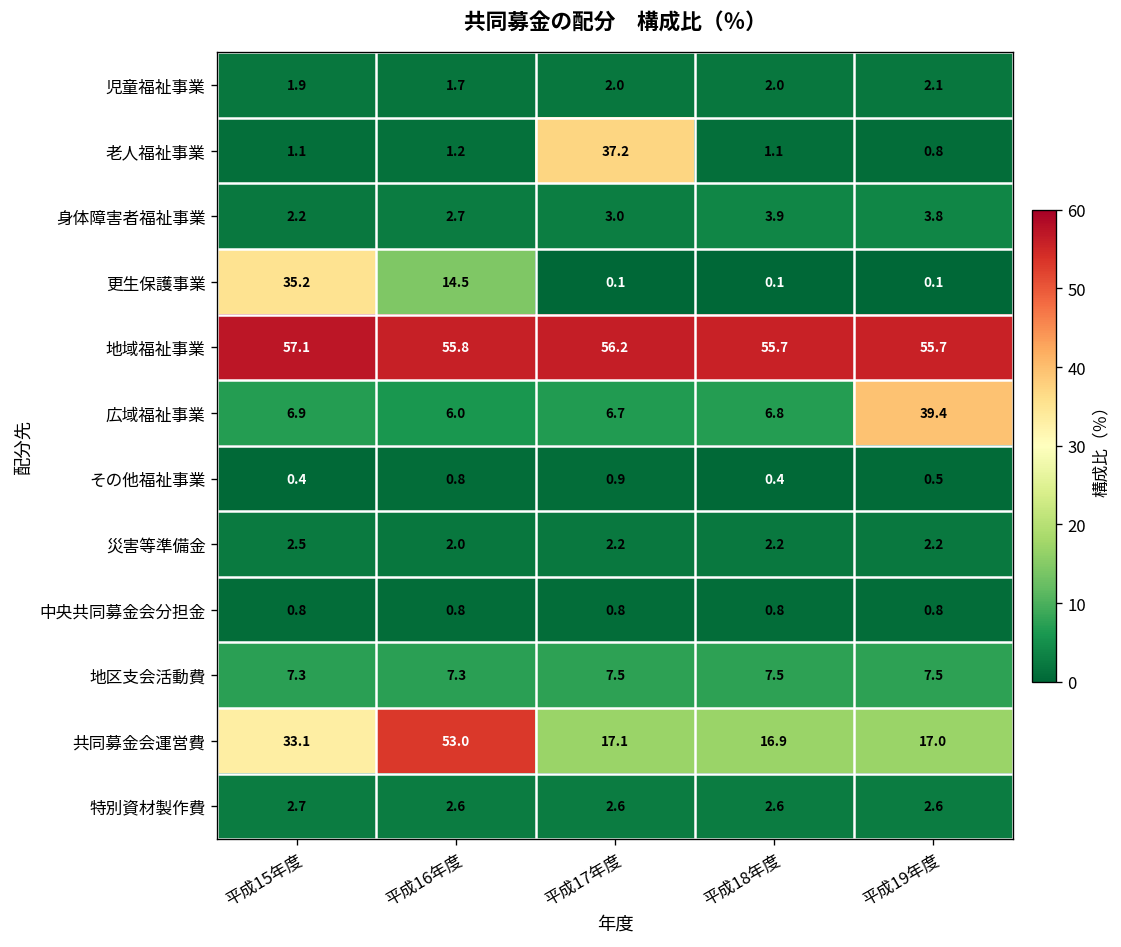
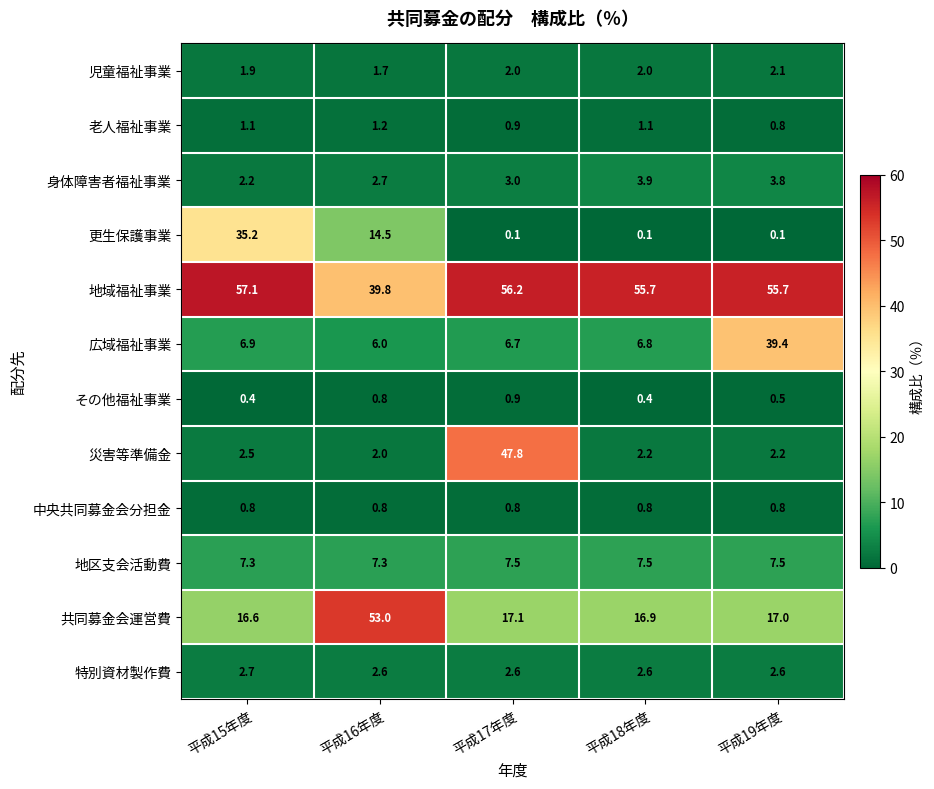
老人福祉事業, 平成17年度: 37.2 -> 0.9
地域福祉事業, 平成16年度: 55.8 -> 39.8
災害等準備金, 平成17年度: 2.2 -> 47.8
共同募金会運営費, 平成15年度: 33.1 -> 16.6
